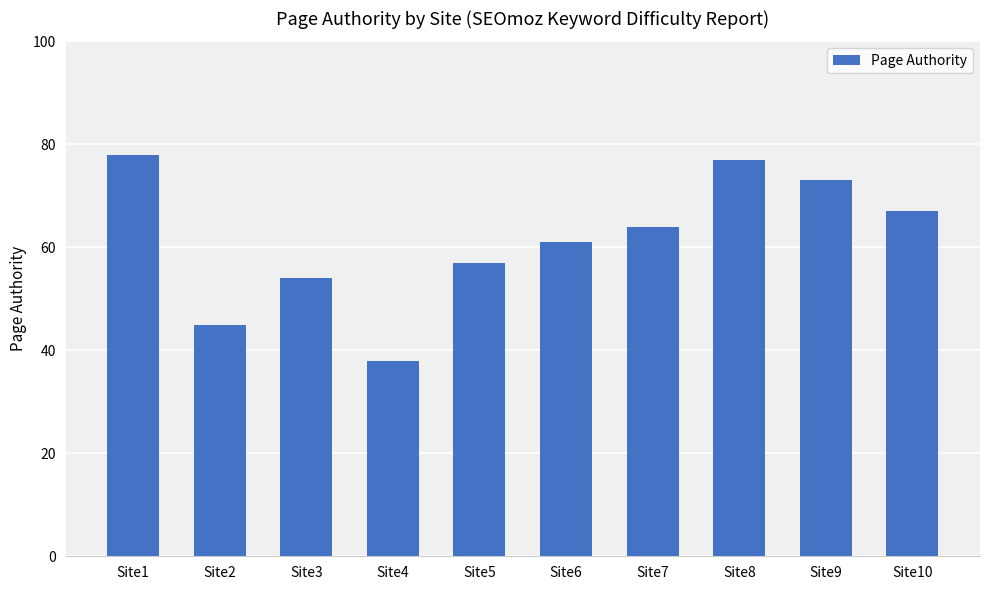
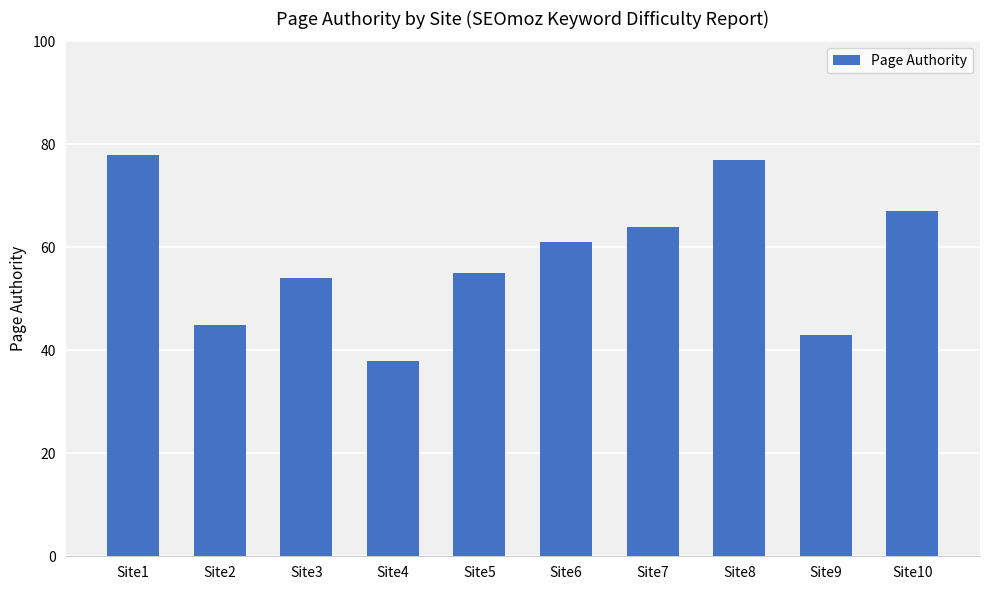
Site5: 57 -> 55
Site9: 73 -> 43
